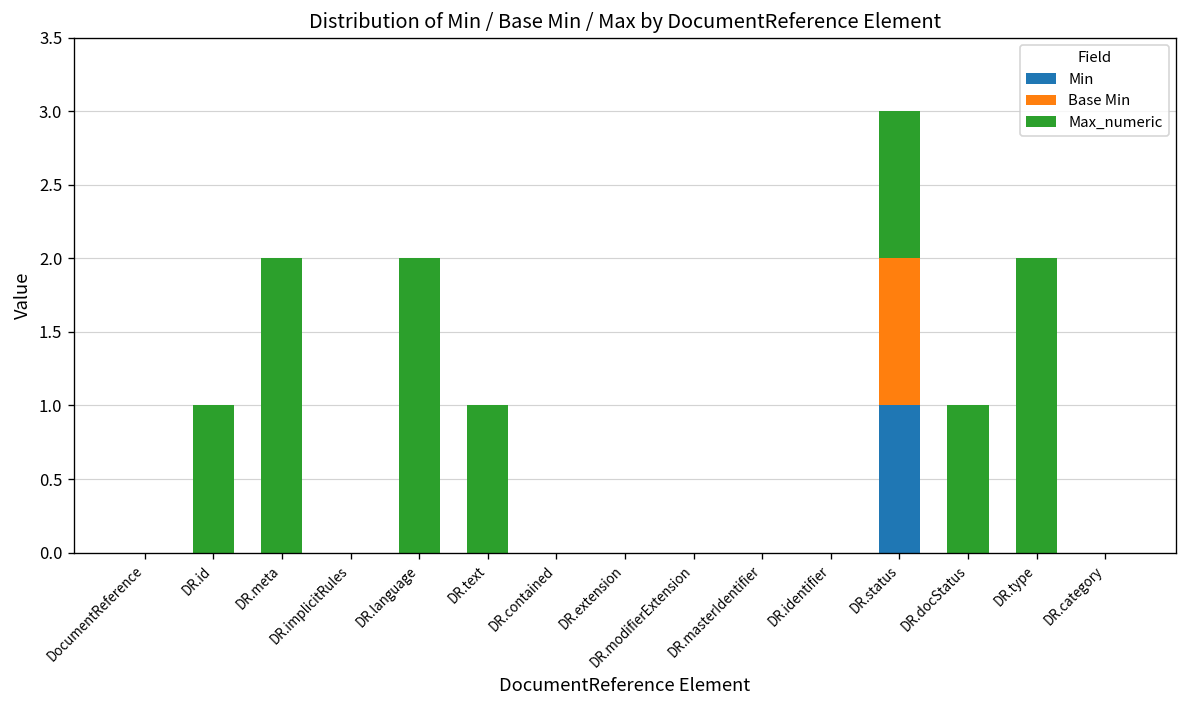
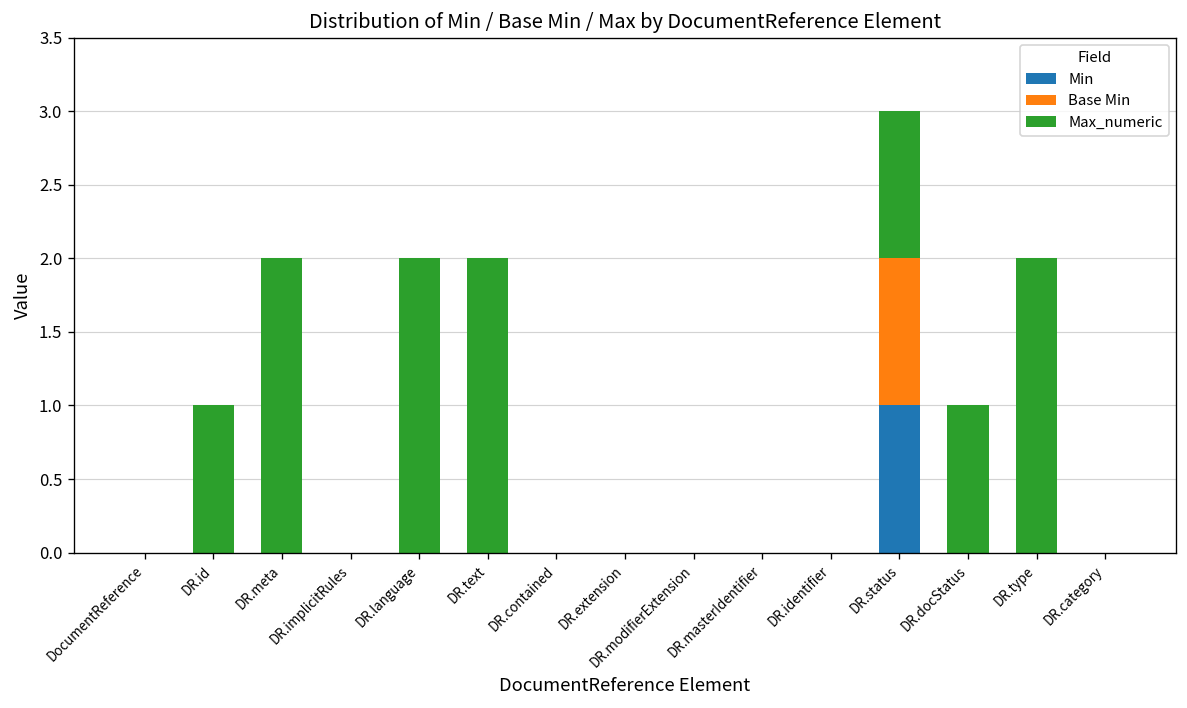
Max_numeric, DR.text: 1 -> 2
